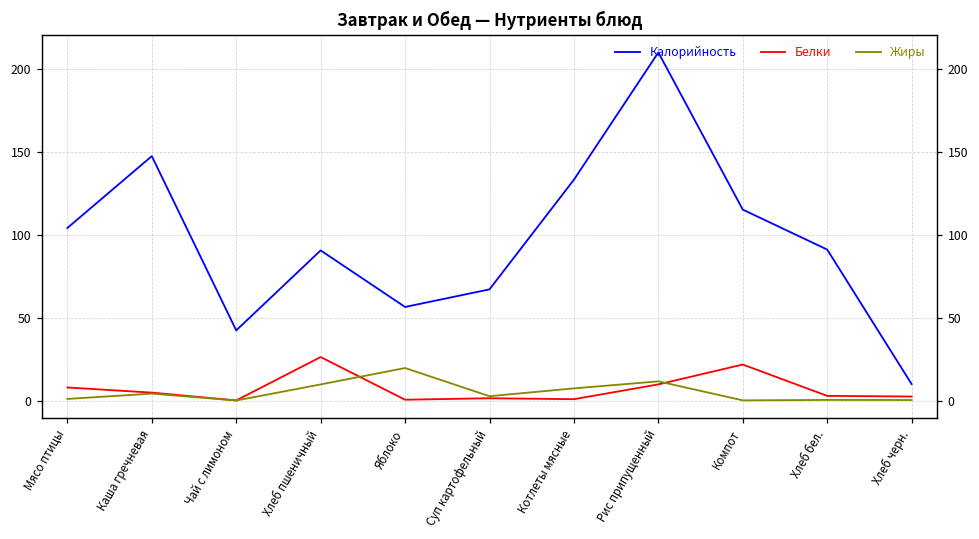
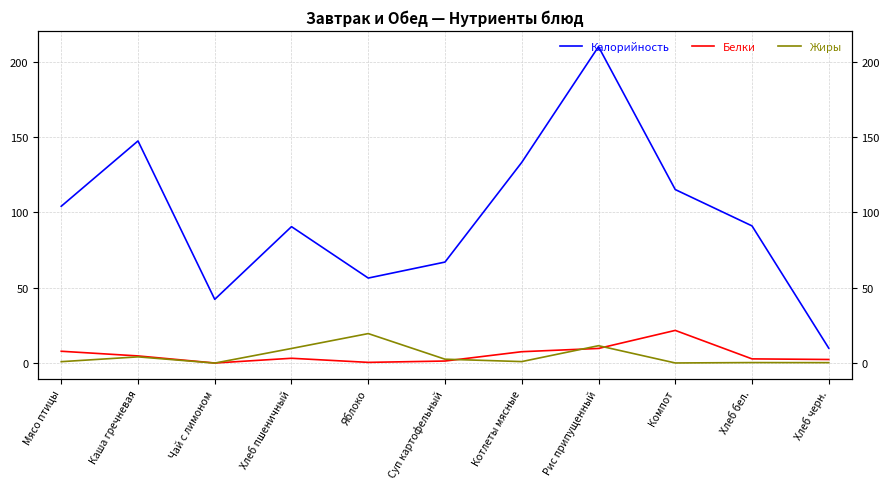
Белки, Хлеб пшеничный: 26 -> 3
Белки, Котлеты мясные: 1 -> 8
Жиры, Котлеты мясные: 7 -> 1
